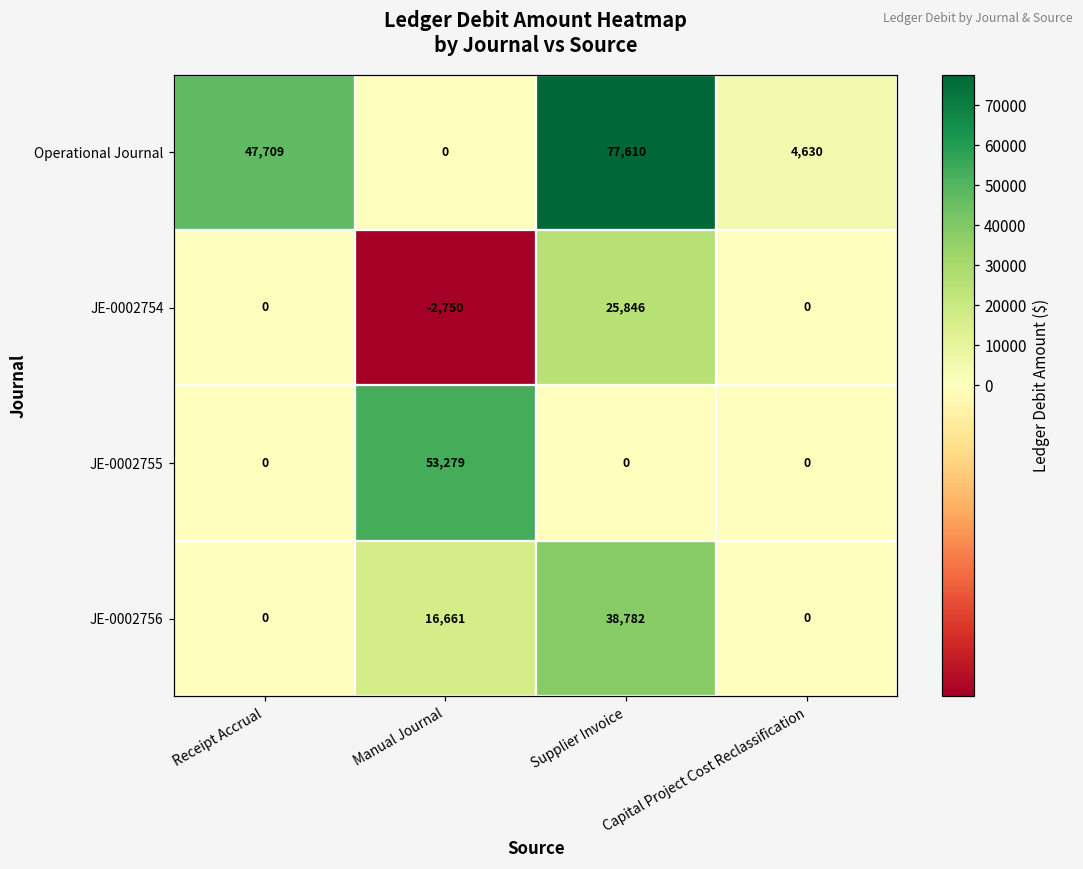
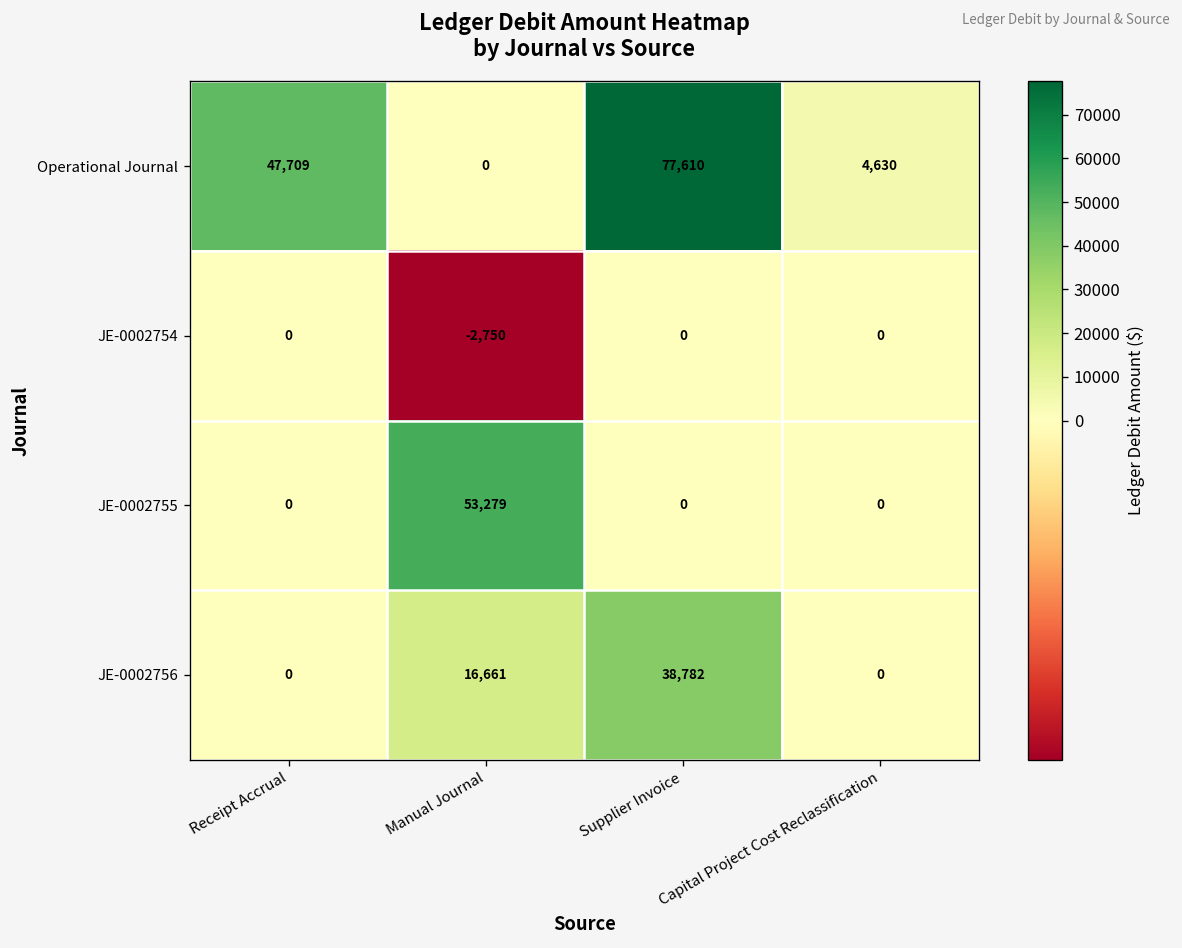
JE-0002754, Supplier Invoice: 25,846 -> 0
